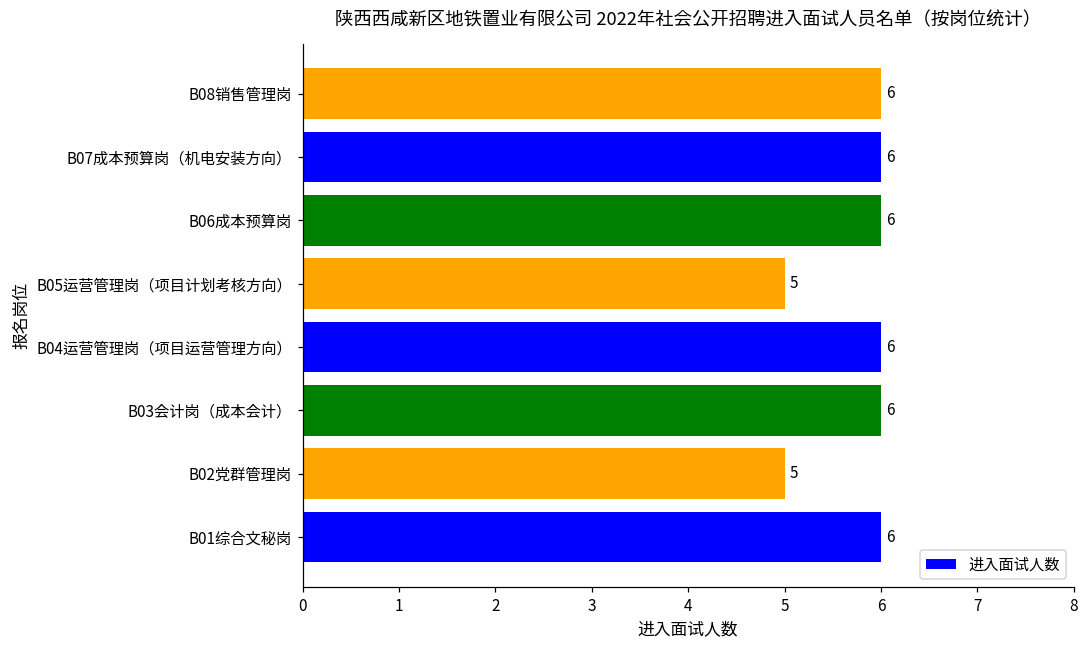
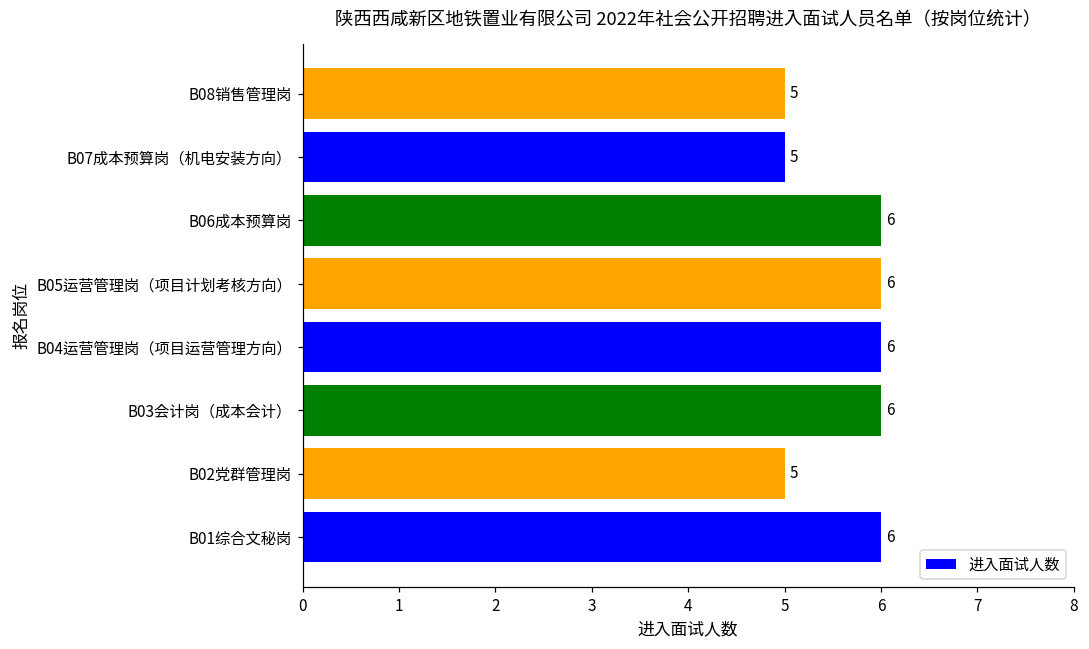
B08销售管理岗: 6 -> 5
B07成本预算岗（机电安装方向）: 6 -> 5
B05运营管理岗（项目计划考核方向）: 5 -> 6
